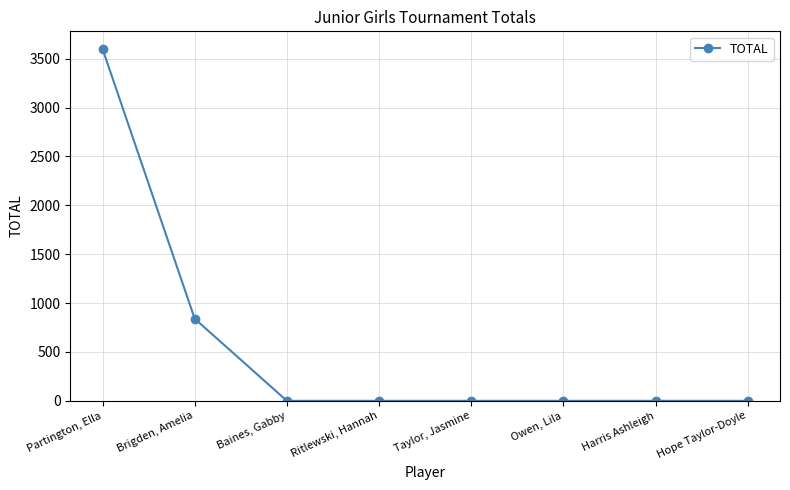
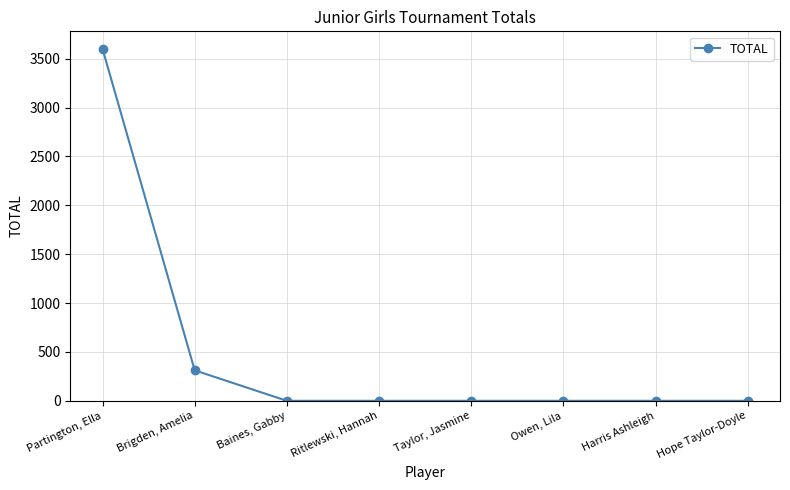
Brigden, Amelia: 800 -> 300
